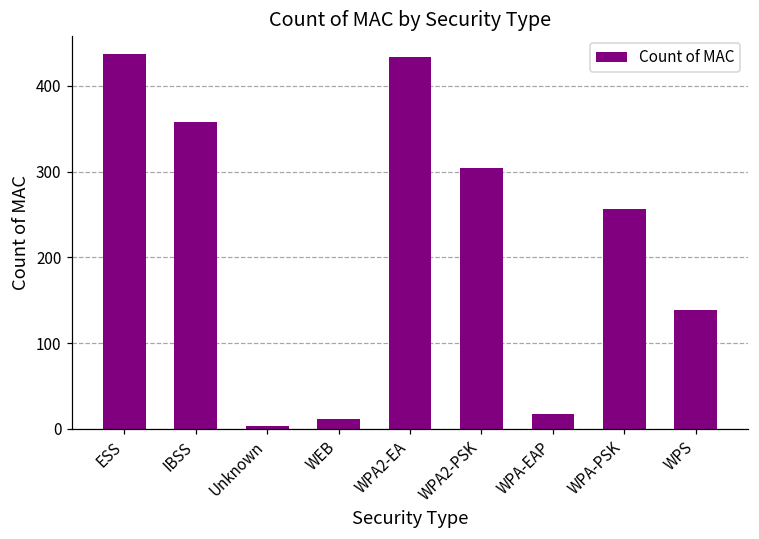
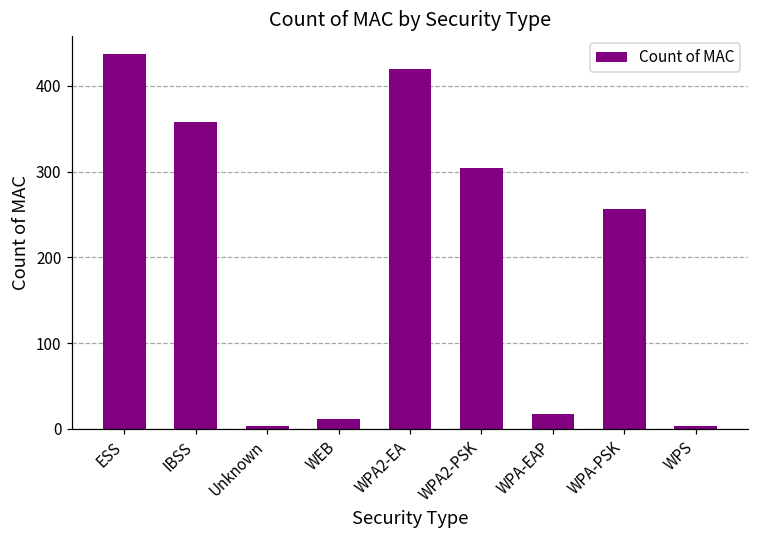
WPA2-EA: 430 -> 420
WPS: 140 -> 0
